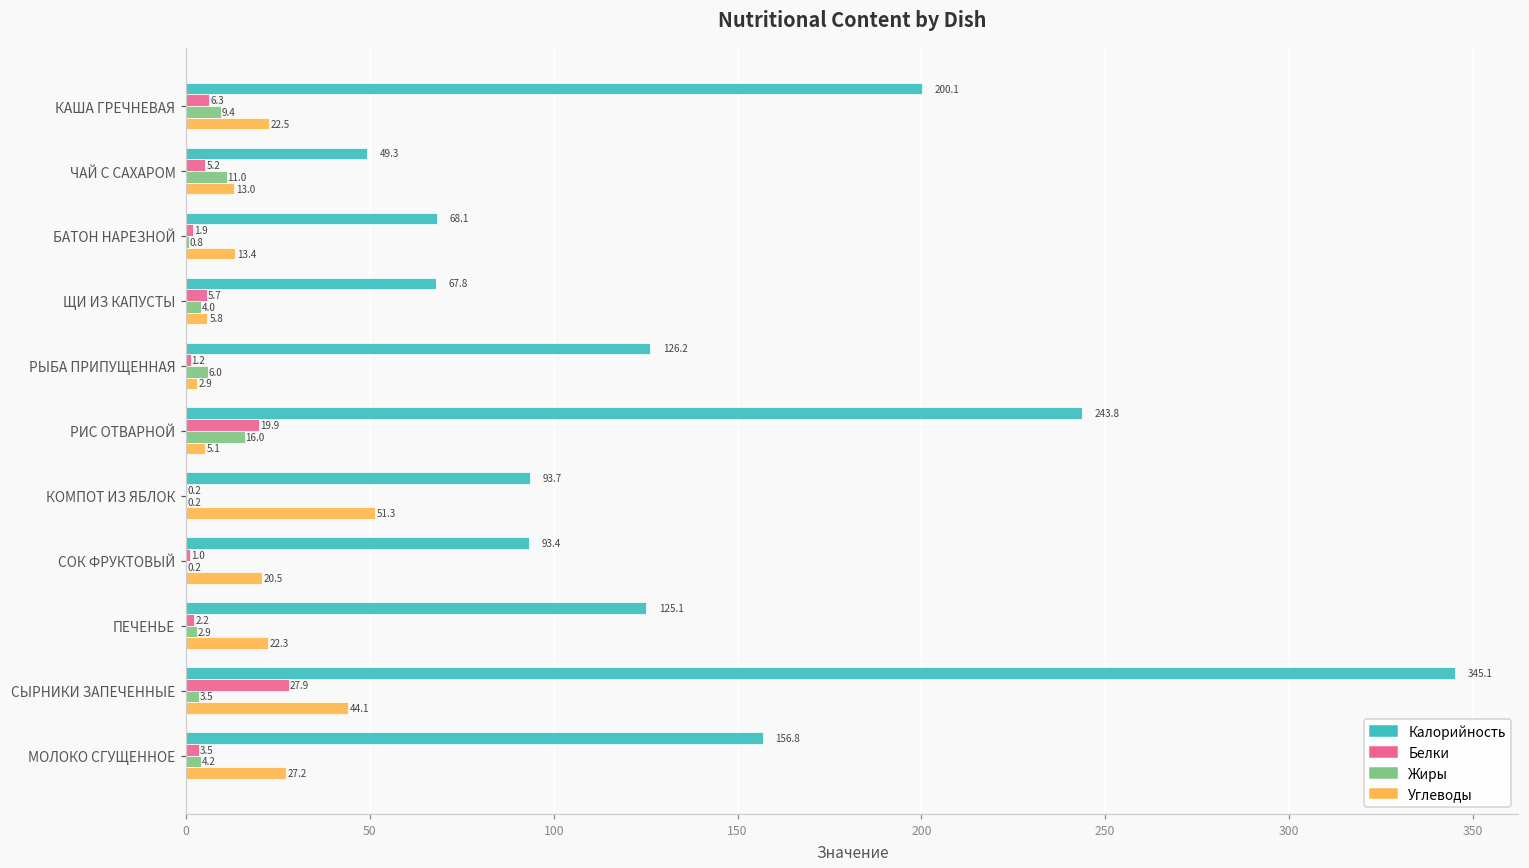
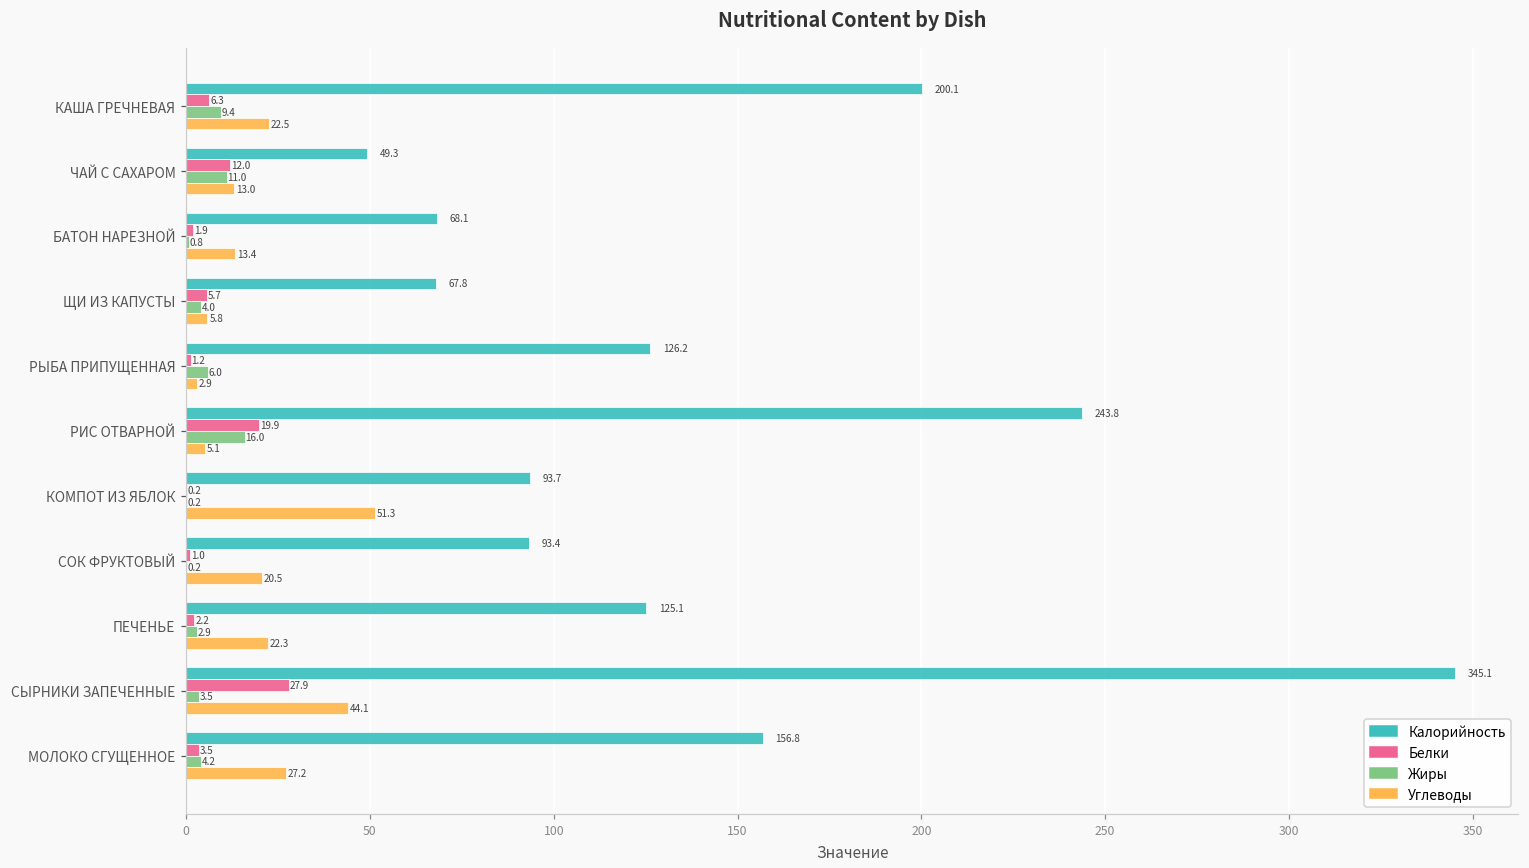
Белки, ЧАЙ С САХАРОМ: 5.2 -> 12.0
